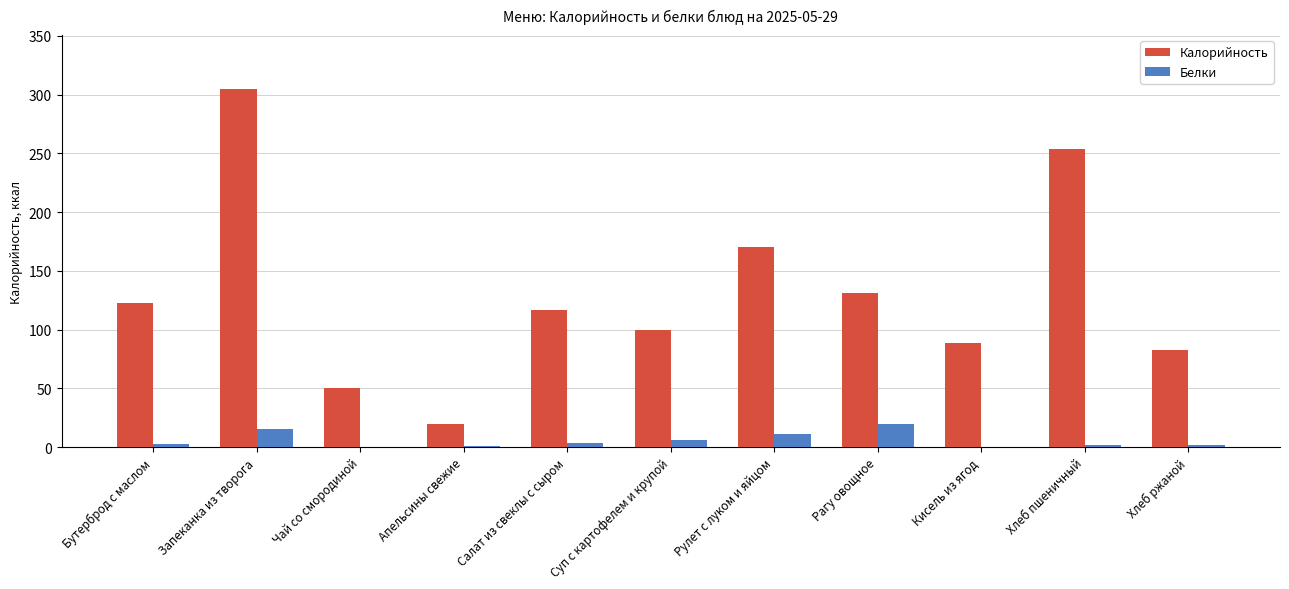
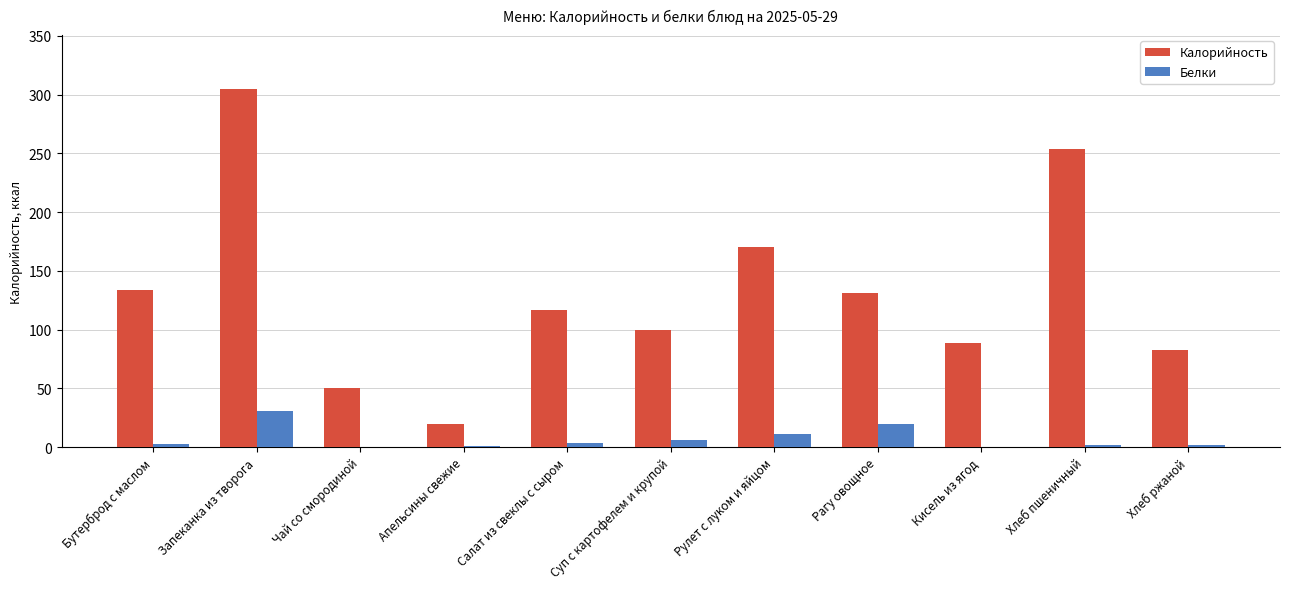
Калорийность, Бутерброд с маслом: 123 -> 134
Белки, Запеканка из творога: 16 -> 31
